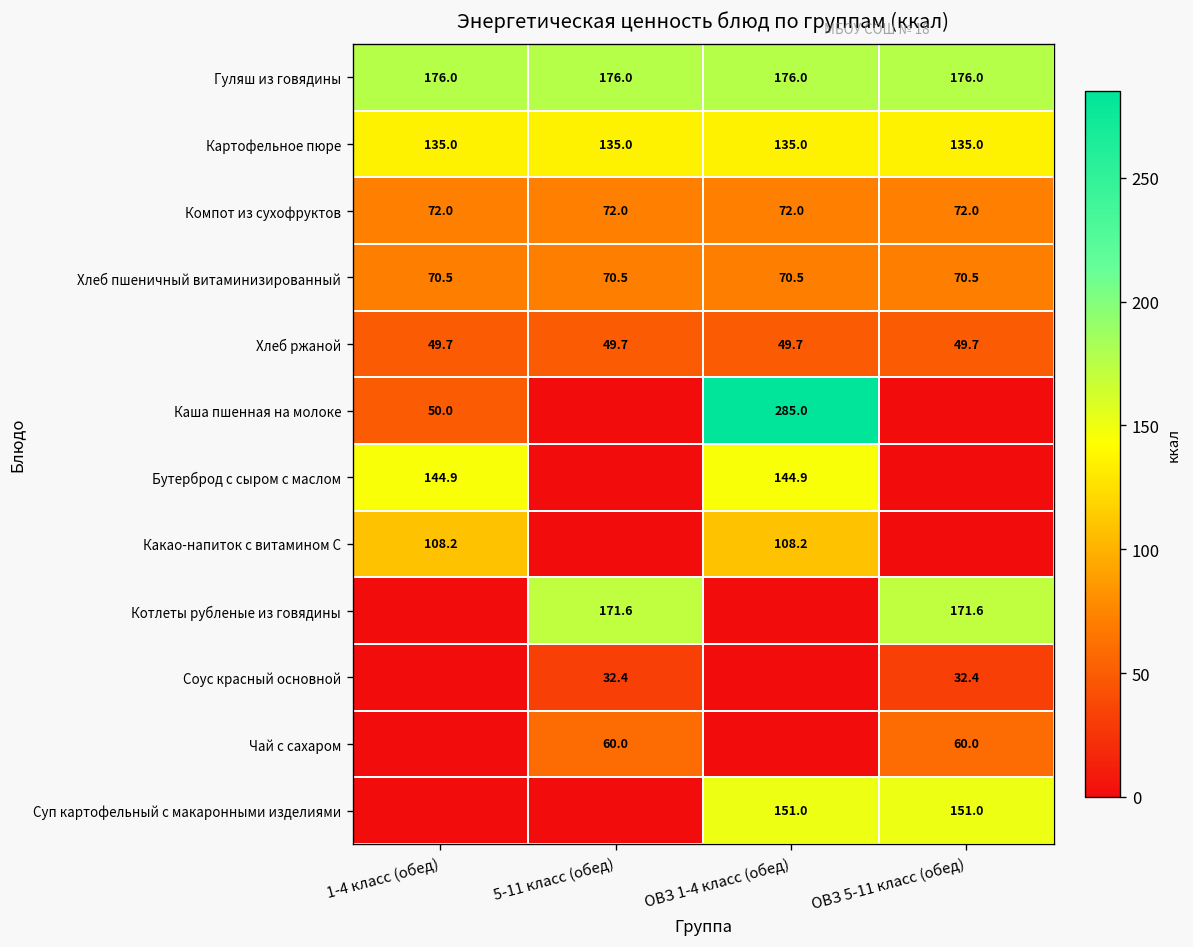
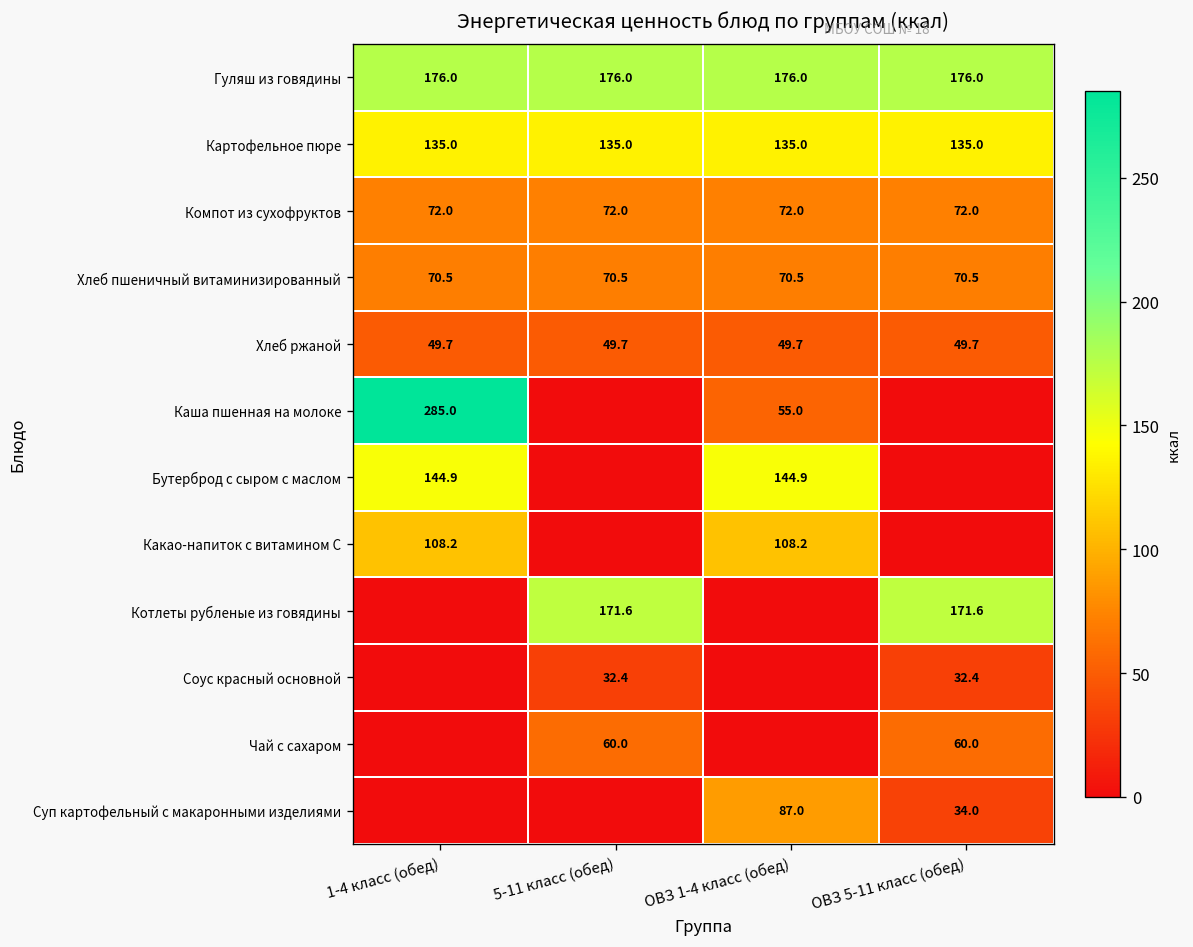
Каша пшенная на молоке, 1-4 класс (обед): 50.0 -> 285.0
Каша пшенная на молоке, ОВЗ 1-4 класс (обед): 285.0 -> 55.0
Суп картофельный с макаронными изделиями, ОВЗ 1-4 класс (обед): 151.0 -> 87.0
Суп картофельный с макаронными изделиями, ОВЗ 5-11 класс (обед): 151.0 -> 34.0
